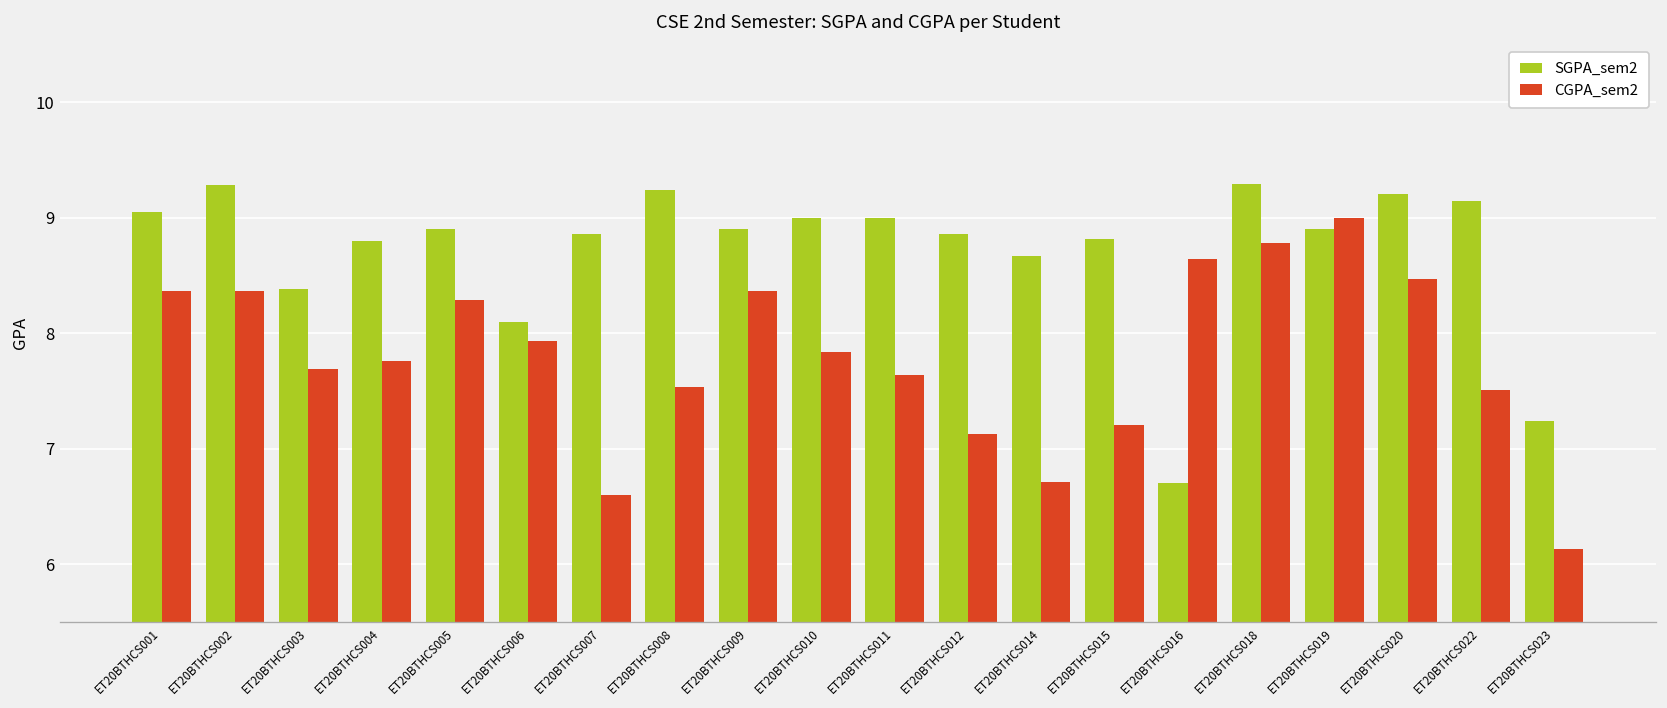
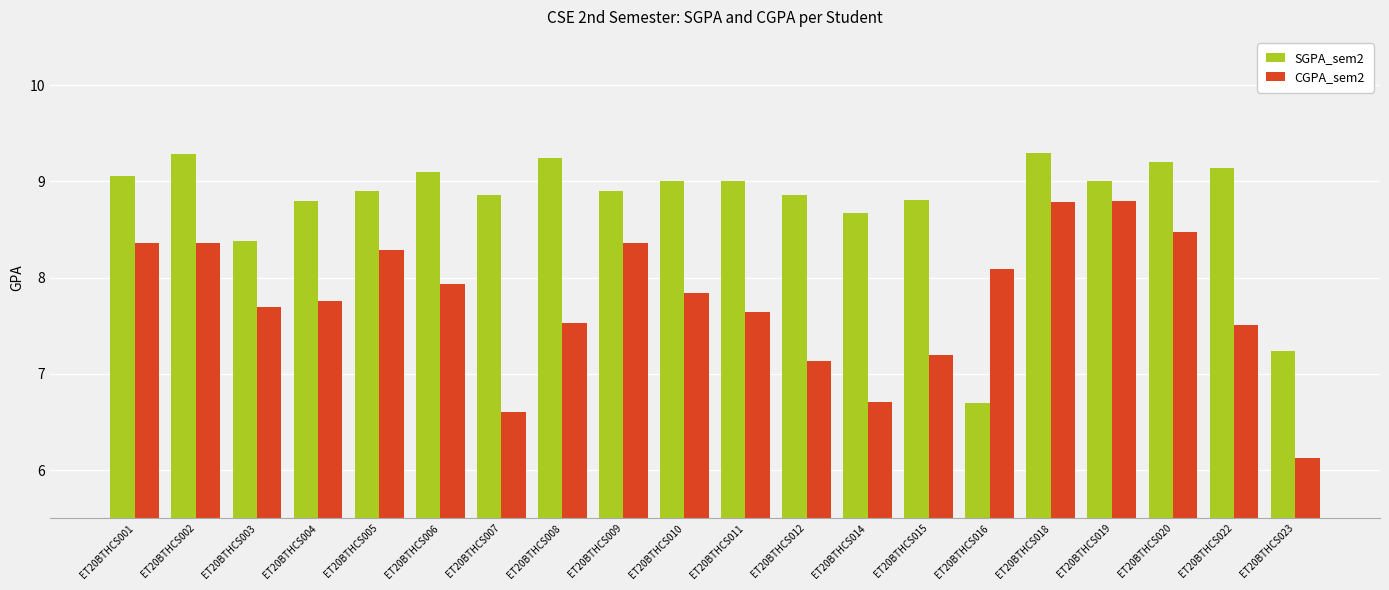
SGPA_sem2, ET20BTHCS006: 8.1 -> 9.1
CGPA_sem2, ET20BTHCS016: 8.6 -> 8.1
SGPA_sem2, ET20BTHCS019: 8.9 -> 9.0
CGPA_sem2, ET20BTHCS019: 9.0 -> 8.8
